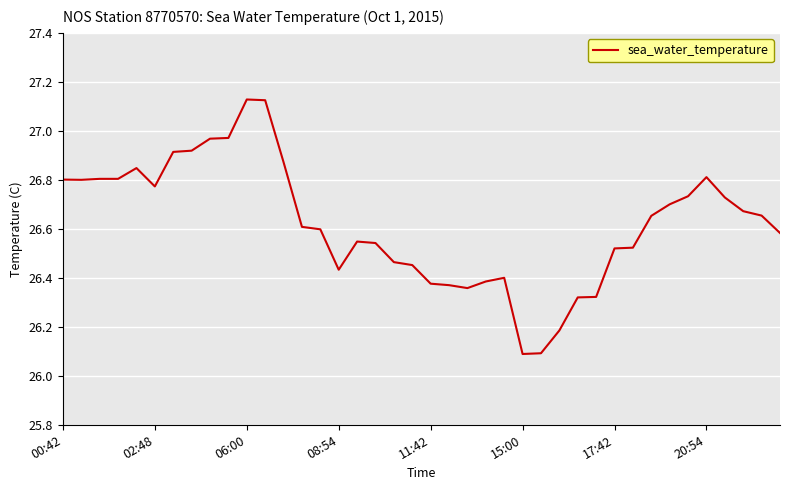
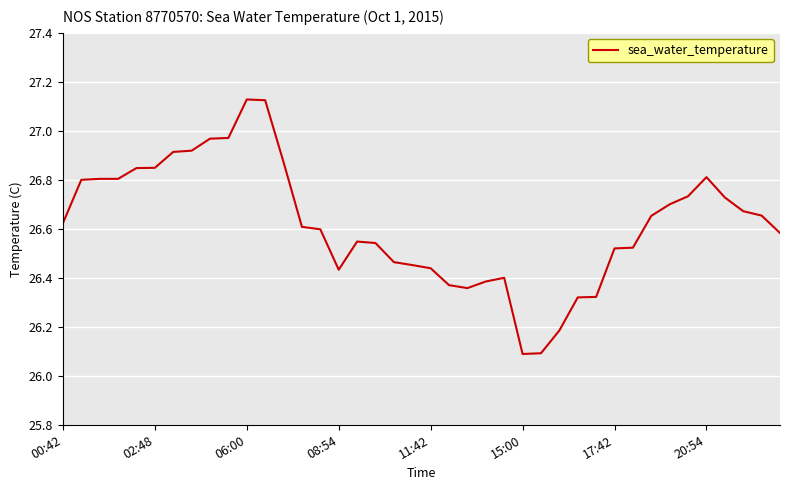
00:42: 26.80 -> 26.62
02:48: 26.77 -> 26.85
11:42: 26.38 -> 26.44
